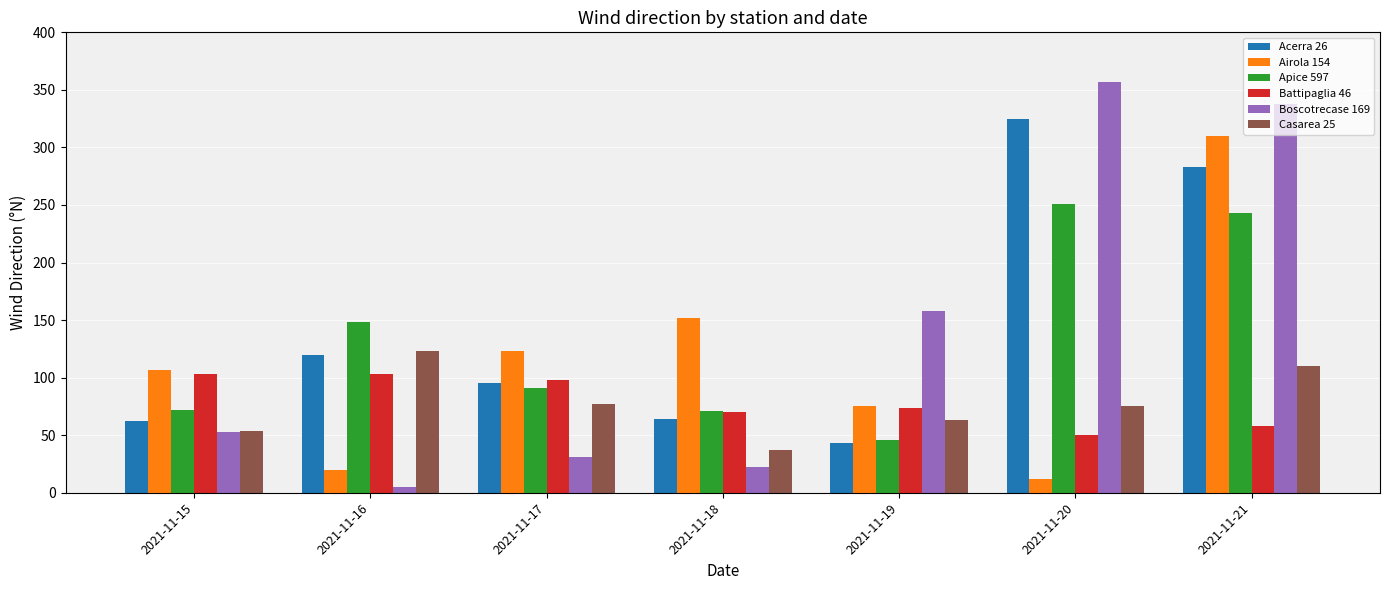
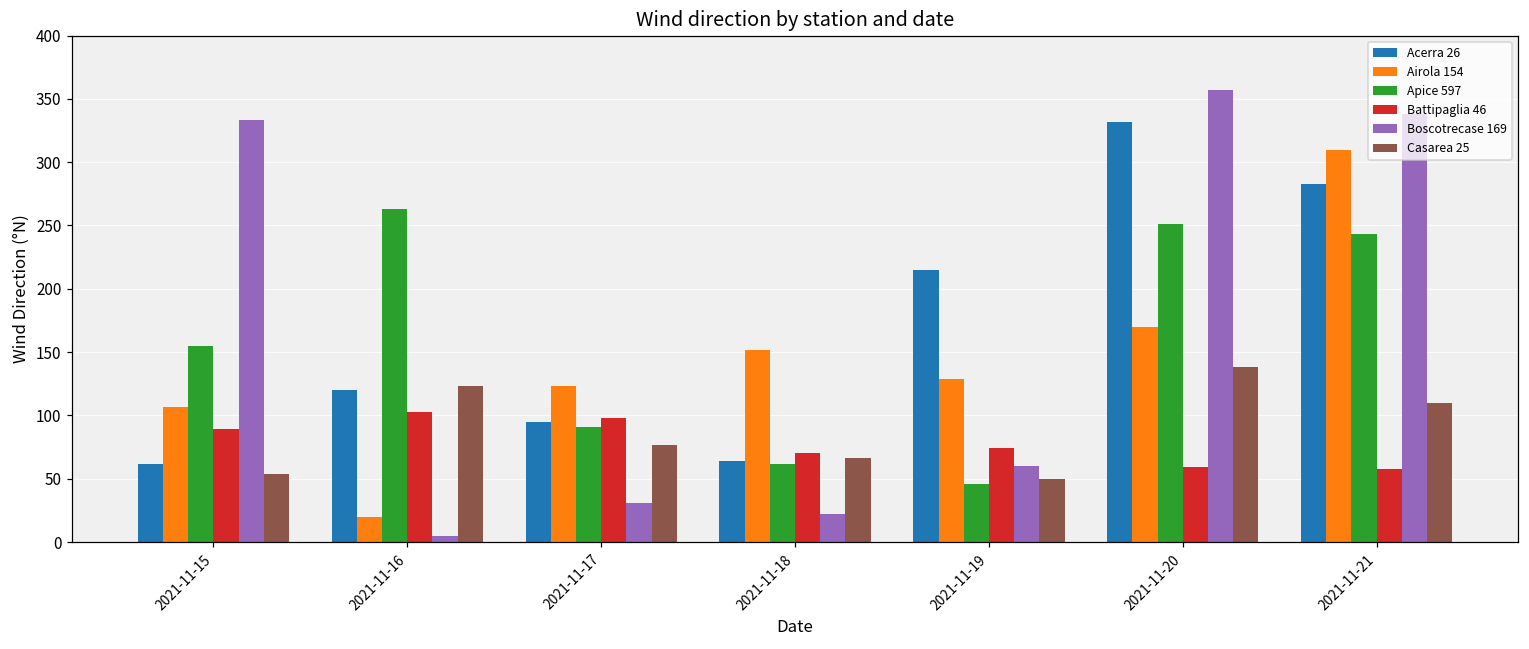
Apice 597, 2021-11-15: 72 -> 155
Battipaglia 46, 2021-11-15: 103 -> 89
Boscotrecase 169, 2021-11-15: 53 -> 333
Apice 597, 2021-11-16: 148 -> 263
Apice 597, 2021-11-18: 71 -> 62
Casarea 25, 2021-11-18: 37 -> 66
Acerra 26, 2021-11-19: 43 -> 215
Airola 154, 2021-11-19: 75 -> 129
Boscotrecase 169, 2021-11-19: 158 -> 60
Casarea 25, 2021-11-19: 63 -> 50
Acerra 26, 2021-11-20: 325 -> 332
Airola 154, 2021-11-20: 12 -> 170
Battipaglia 46, 2021-11-20: 50 -> 59
Casarea 25, 2021-11-20: 75 -> 138
